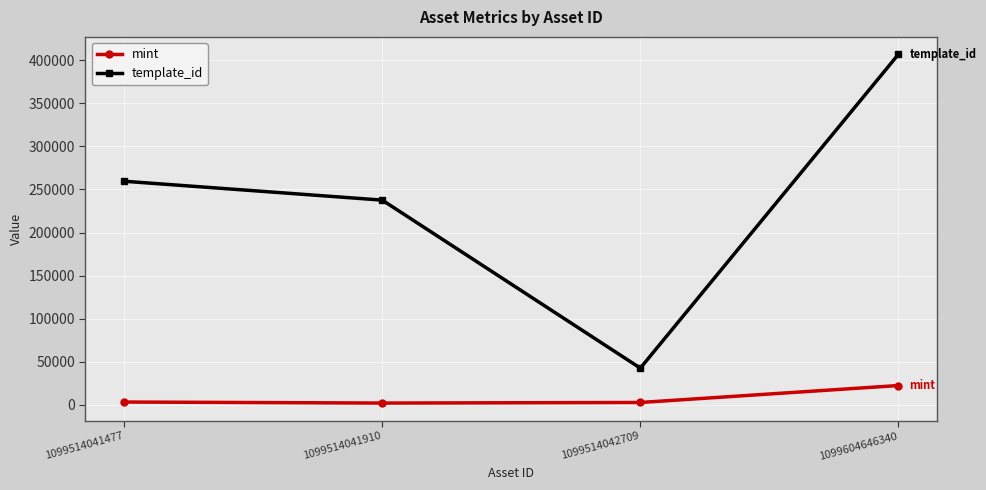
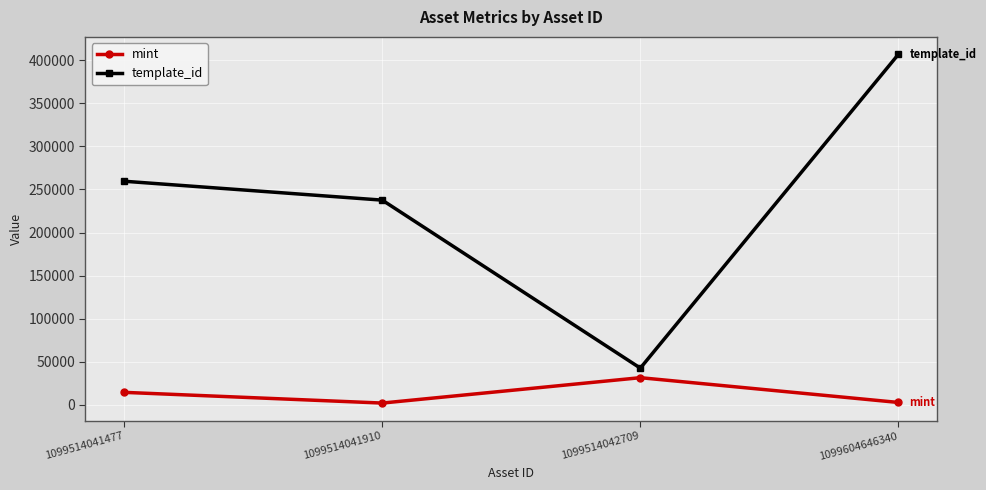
mint, 1099514041477: 0 -> 10000
mint, 1099514042709: 0 -> 30000
mint, 1099604646340: 20000 -> 0
